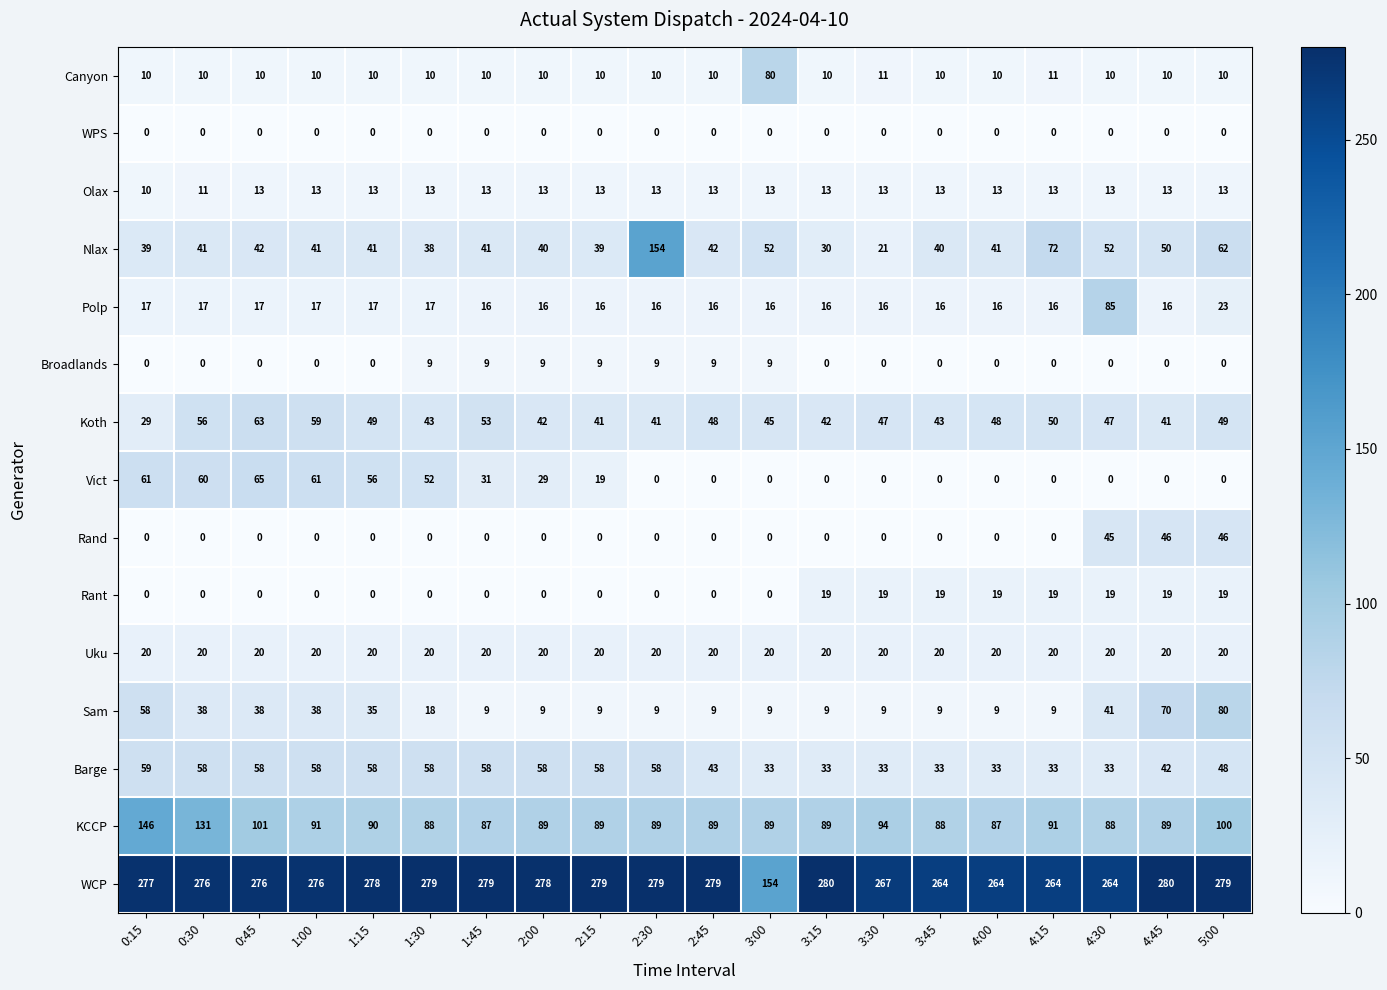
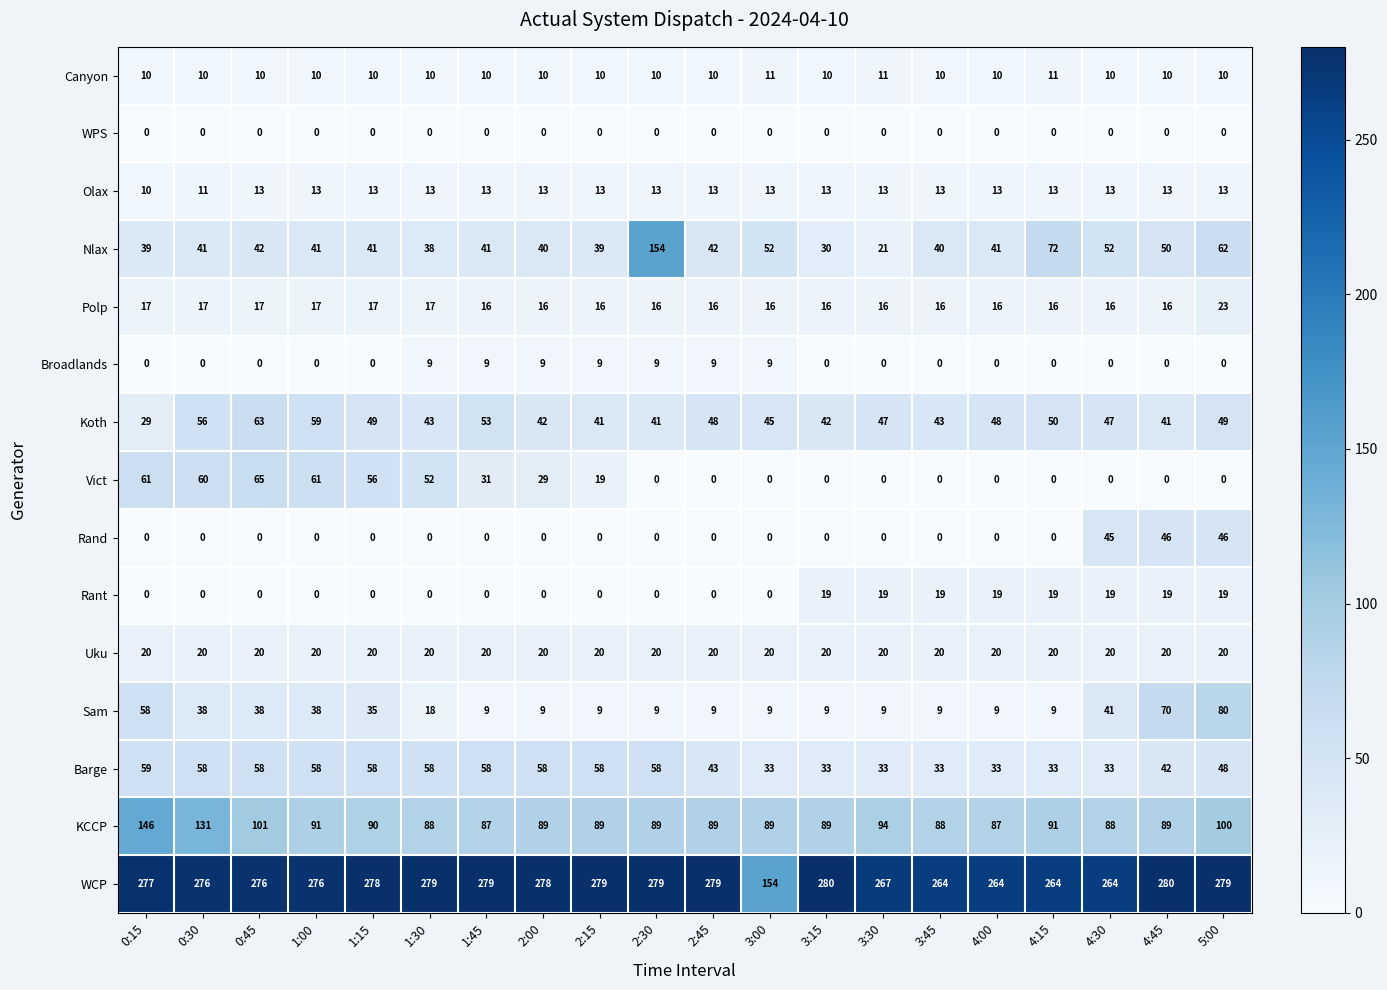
Canyon, 3:00: 80 -> 11
Polp, 4:30: 85 -> 16
